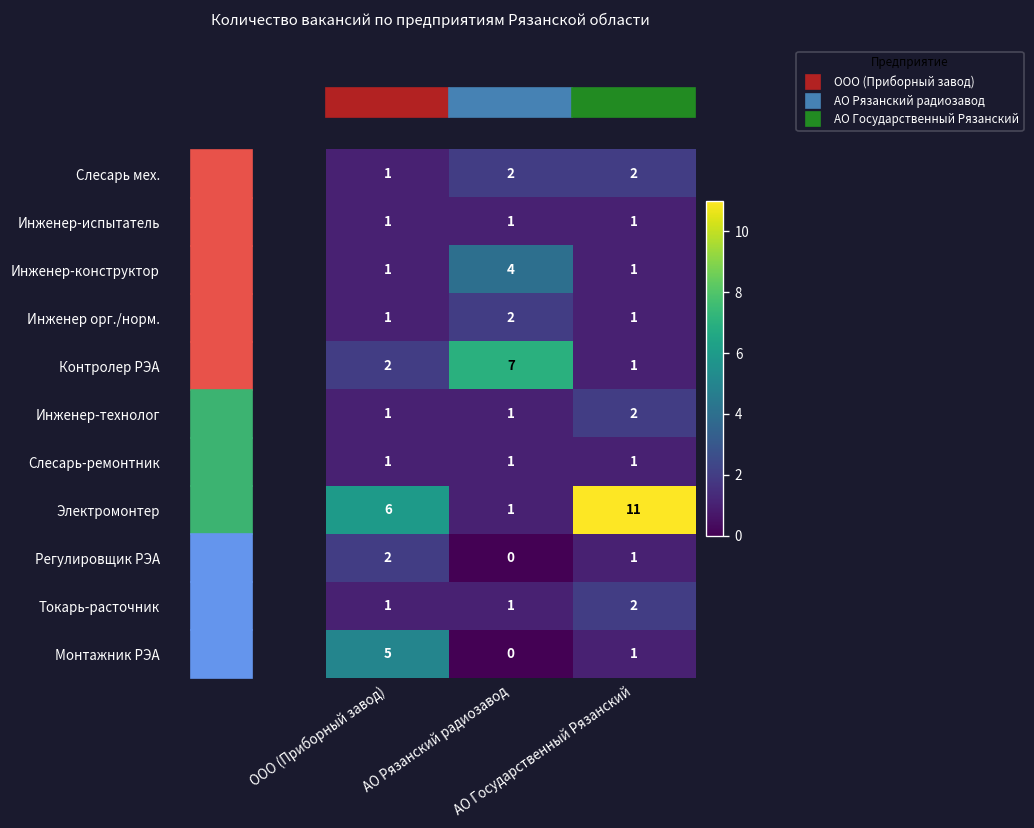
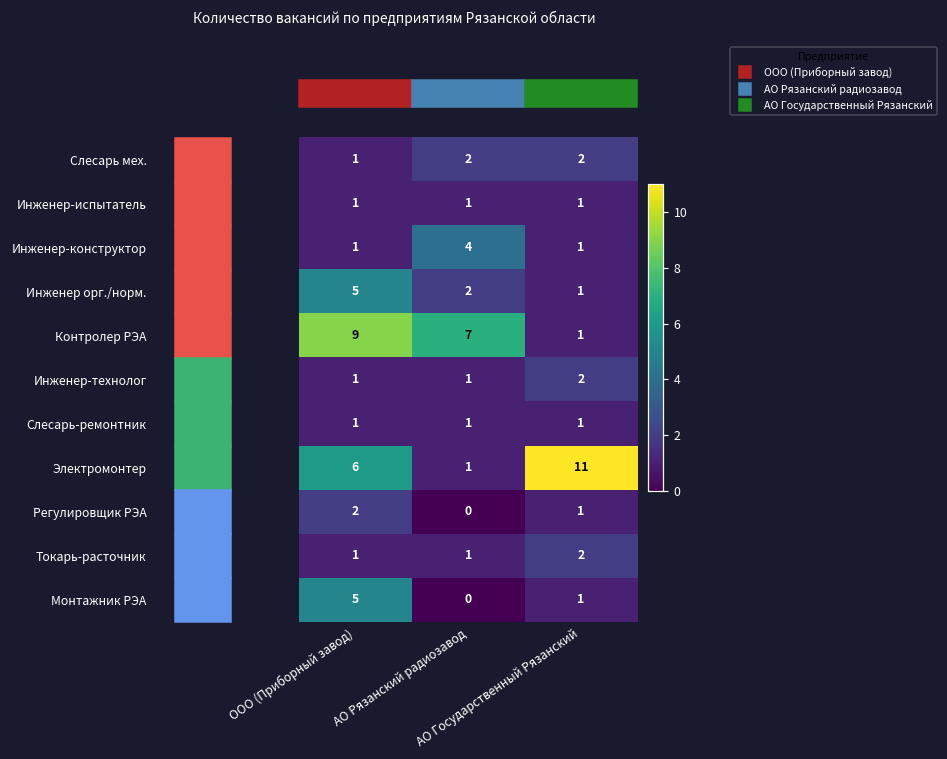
Инженер орг./норм., ООО (Приборный завод): 1 -> 5
Контролер РЭА, ООО (Приборный завод): 2 -> 9
